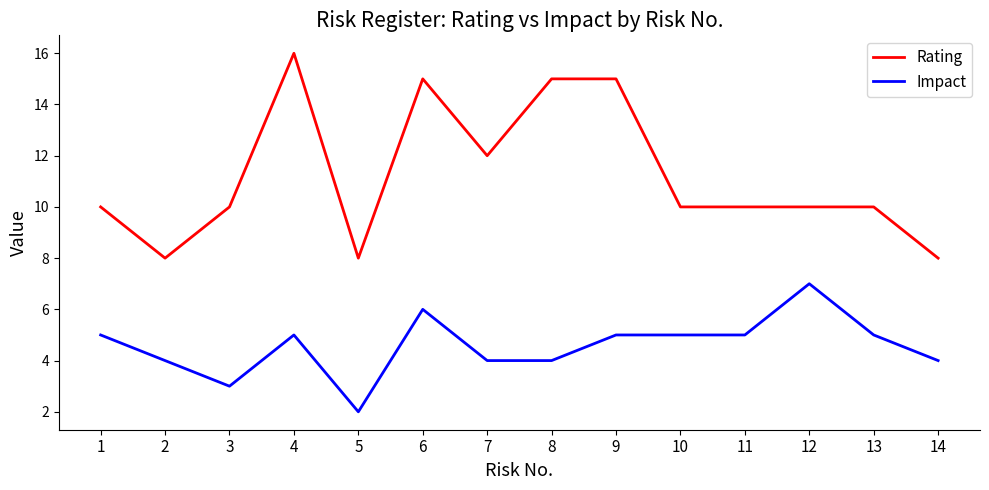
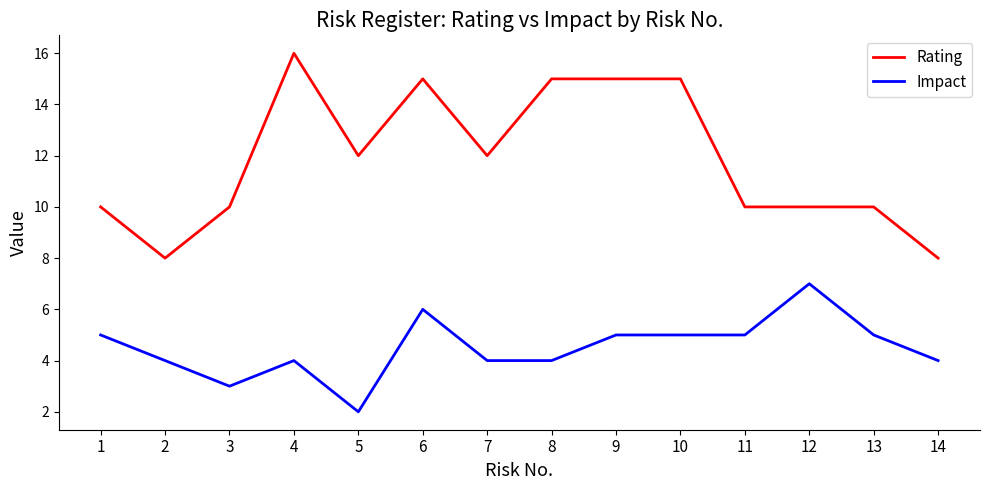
Impact, 4: 5 -> 4
Rating, 5: 8 -> 12
Rating, 10: 10 -> 15
